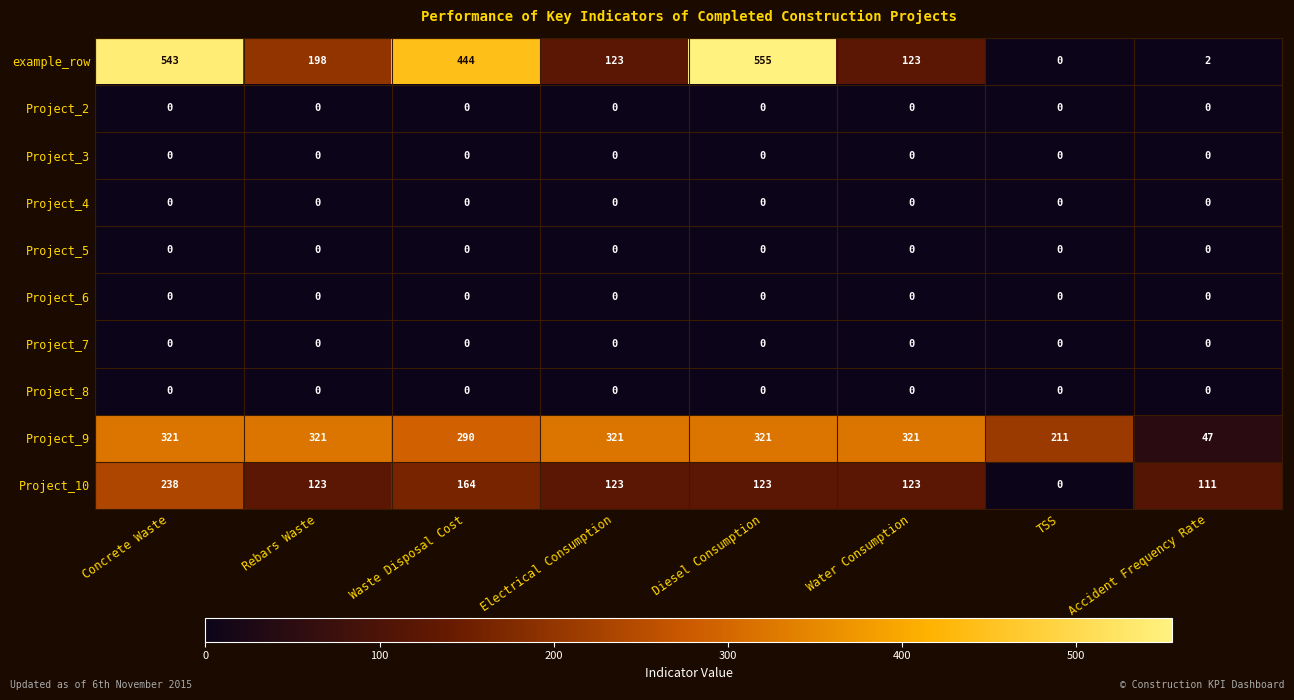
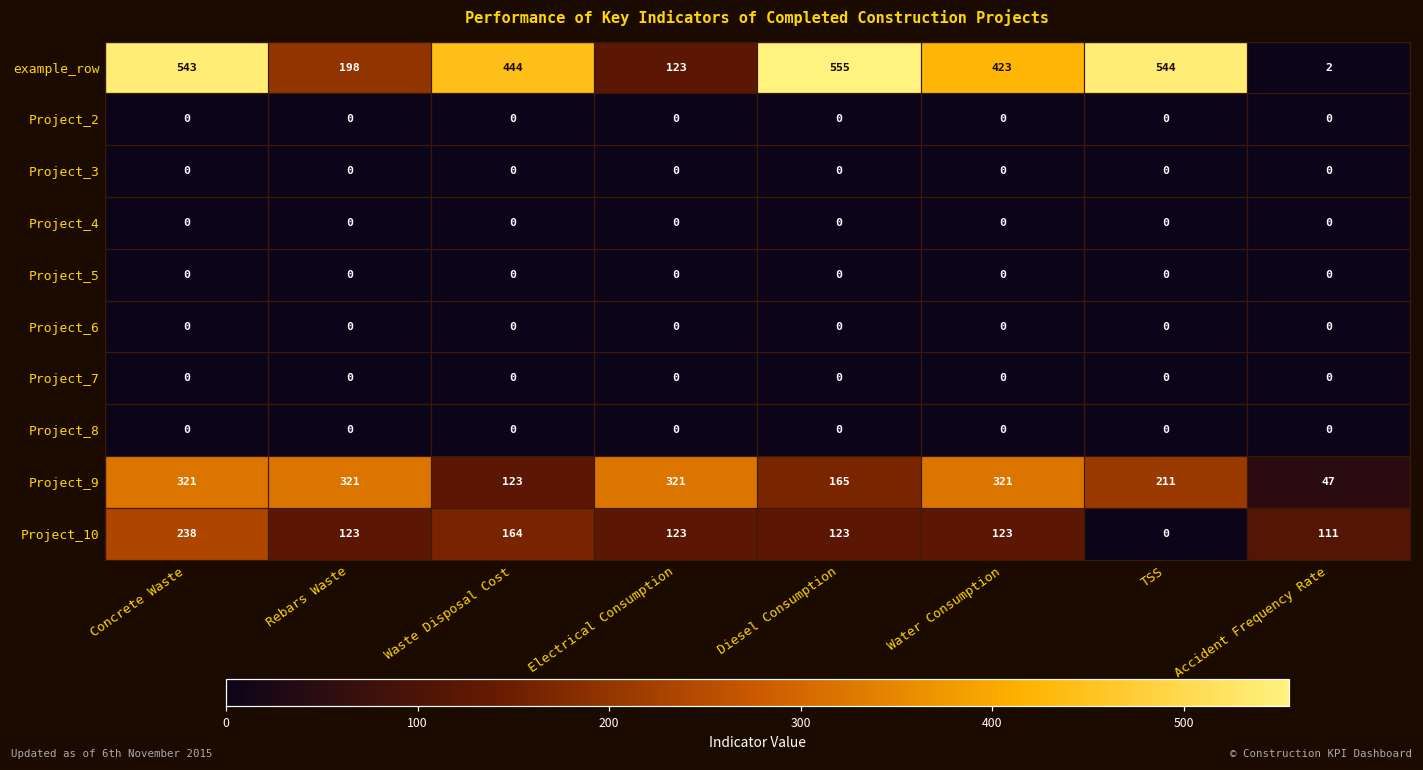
example_row, Water Consumption: 123 -> 423
example_row, TSS: 0 -> 544
Project_9, Waste Disposal Cost: 290 -> 123
Project_9, Diesel Consumption: 321 -> 165
